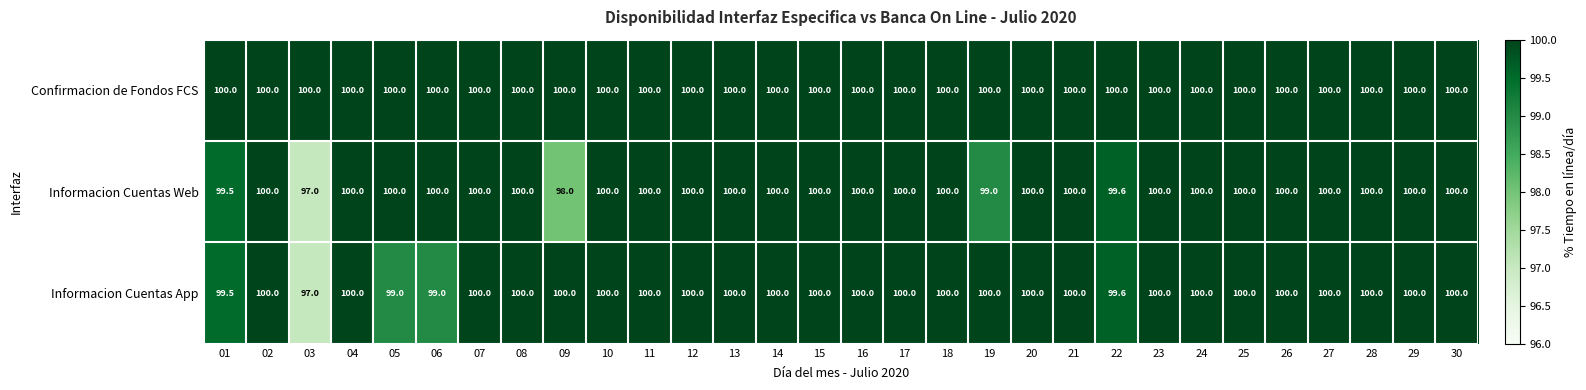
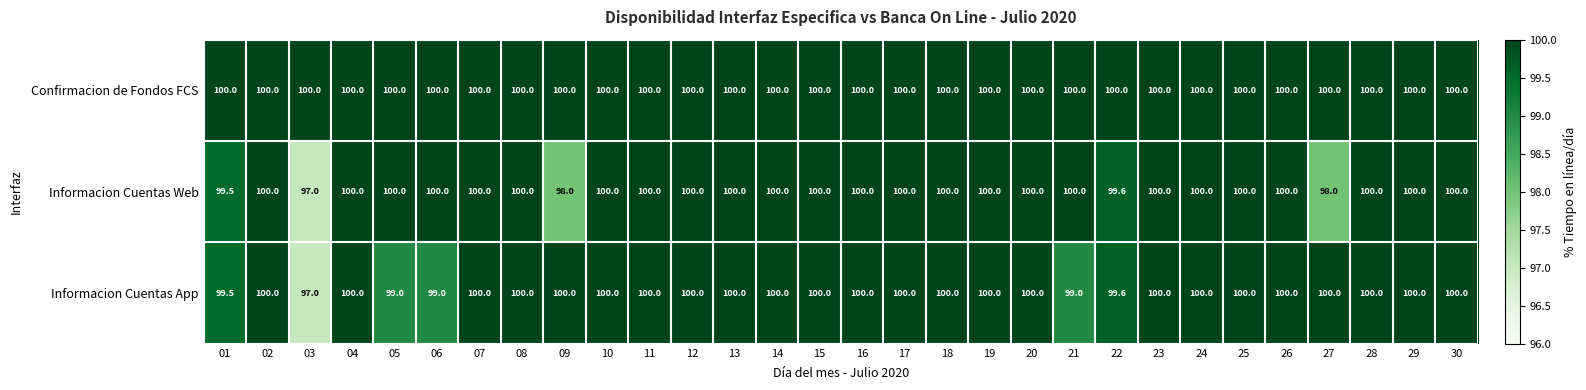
Informacion Cuentas Web, 19: 99.0 -> 100.0
Informacion Cuentas Web, 27: 100.0 -> 98.0
Informacion Cuentas App, 21: 100.0 -> 99.0
